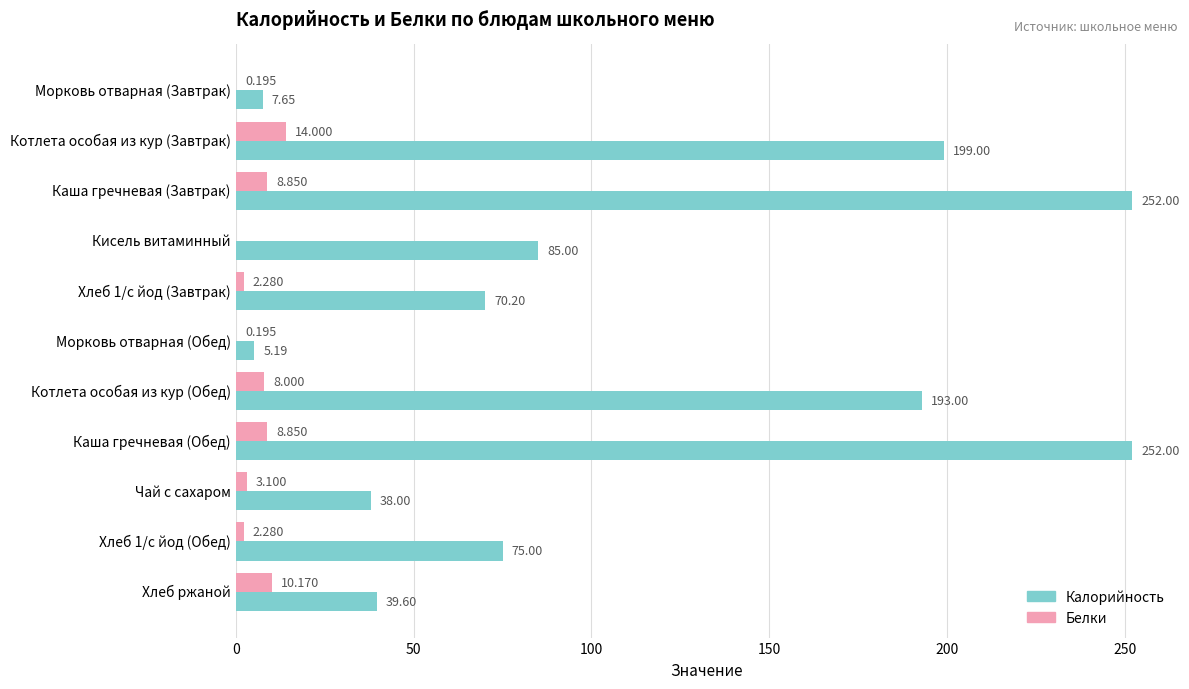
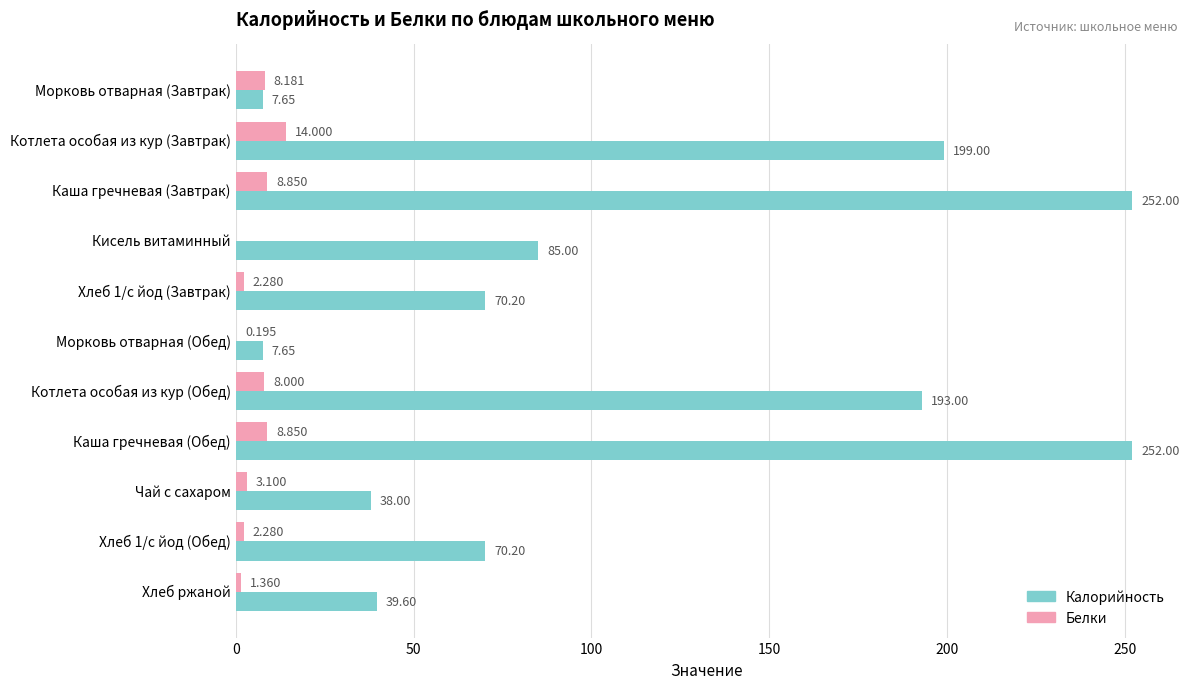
Белки, Морковь отварная (Завтрак): 0.195 -> 8.181
Калорийность, Морковь отварная (Обед): 5.19 -> 7.65
Калорийность, Хлеб 1/с йод (Обед): 75.00 -> 70.20
Белки, Хлеб ржаной: 10.170 -> 1.360
